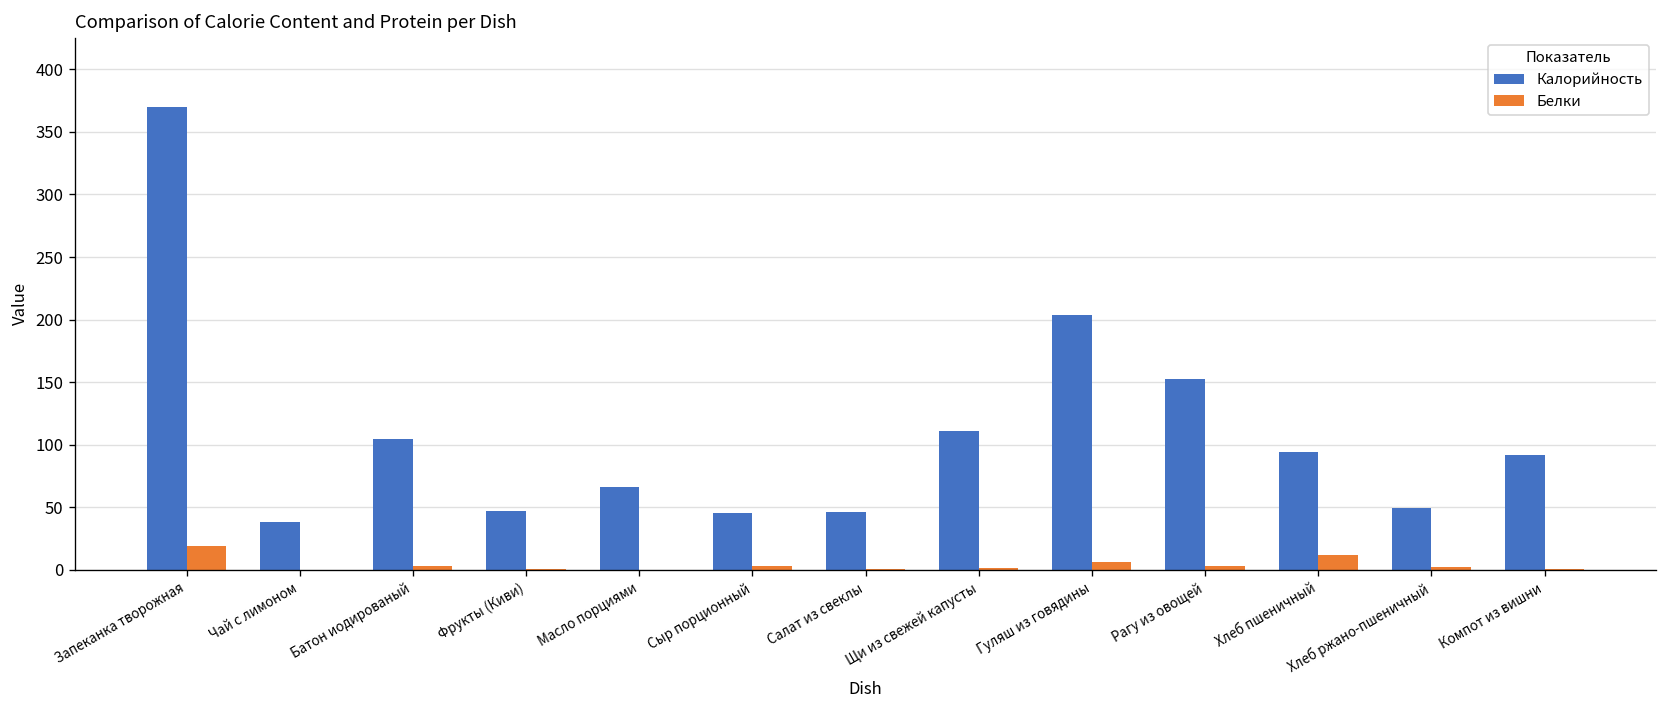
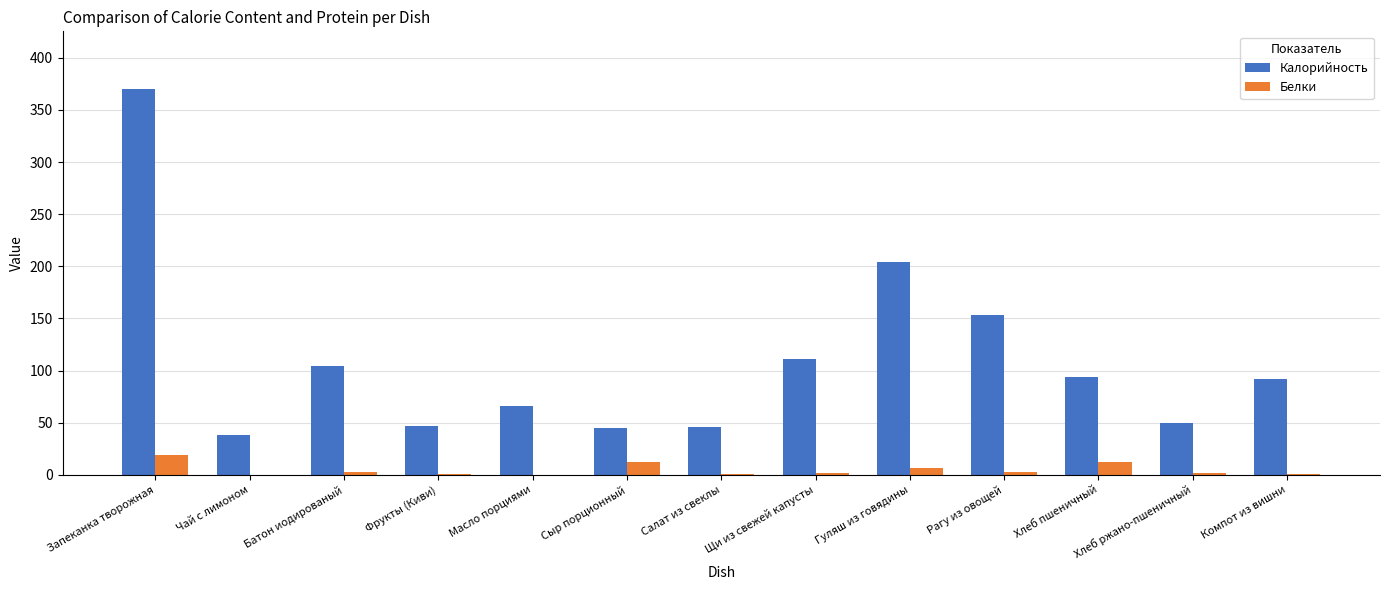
Белки, Сыр порционный: 3 -> 12
